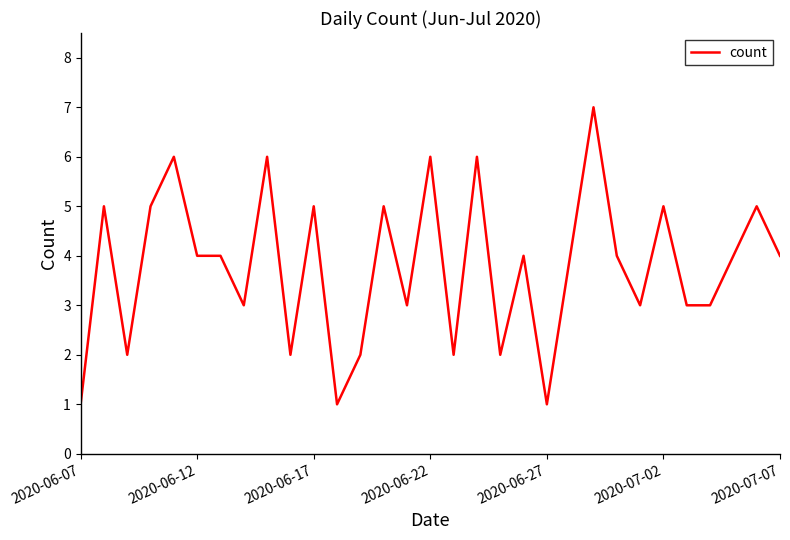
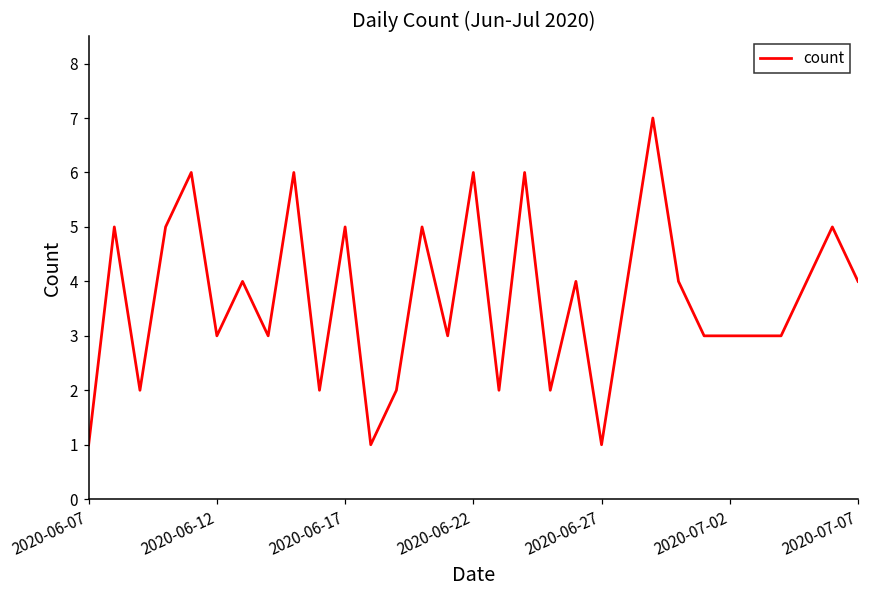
2020-06-12: 4 -> 3
2020-07-02: 5 -> 3
